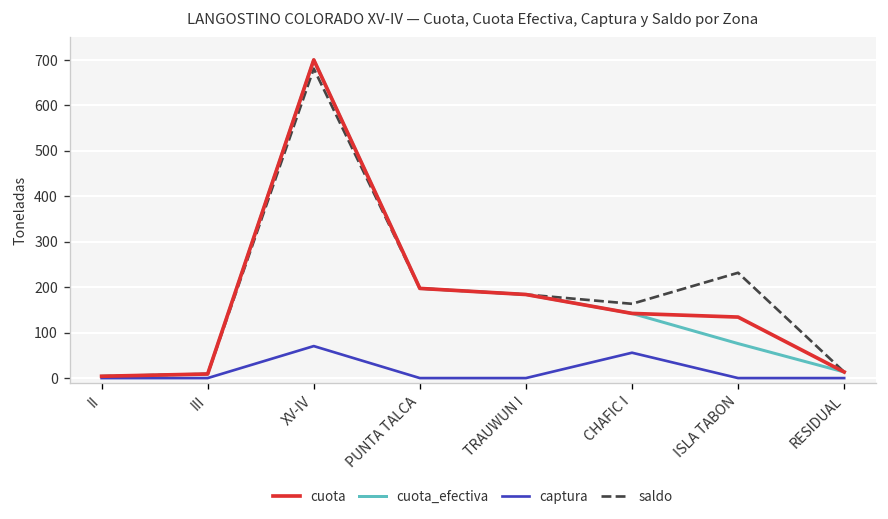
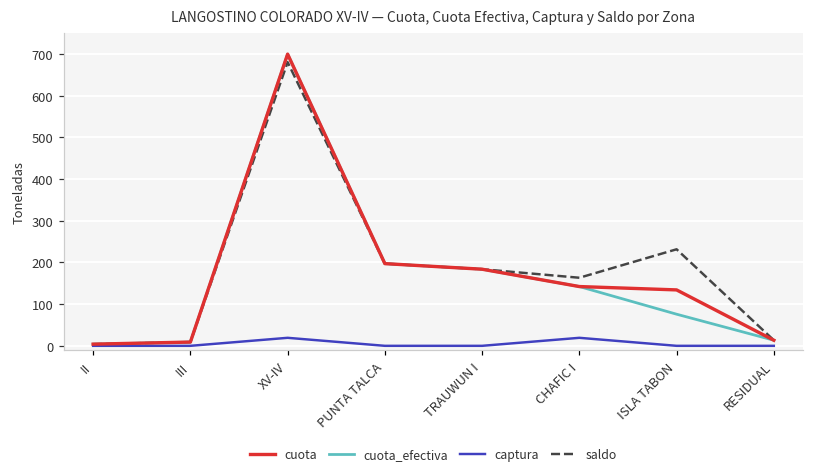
captura, XV-IV: 70 -> 20
captura, CHAFIC I: 60 -> 20
